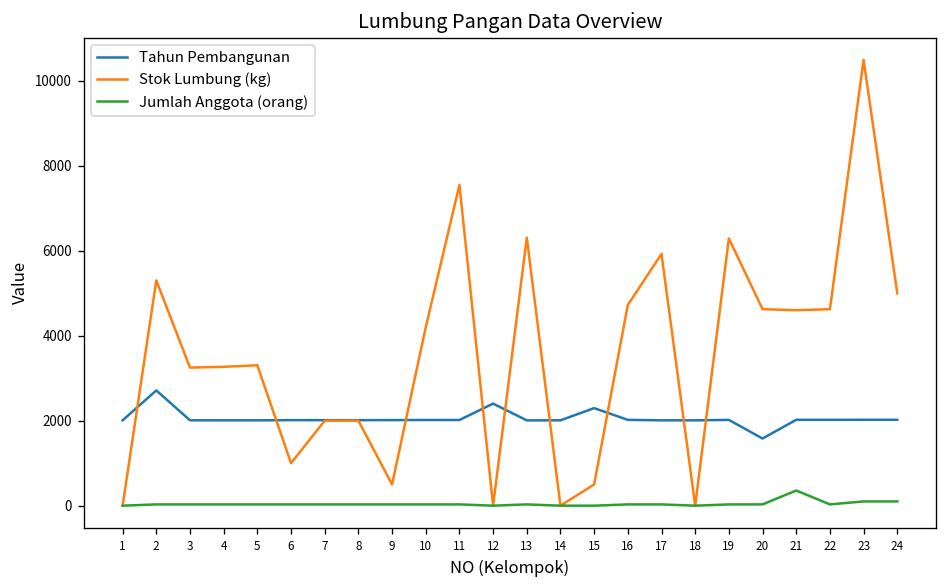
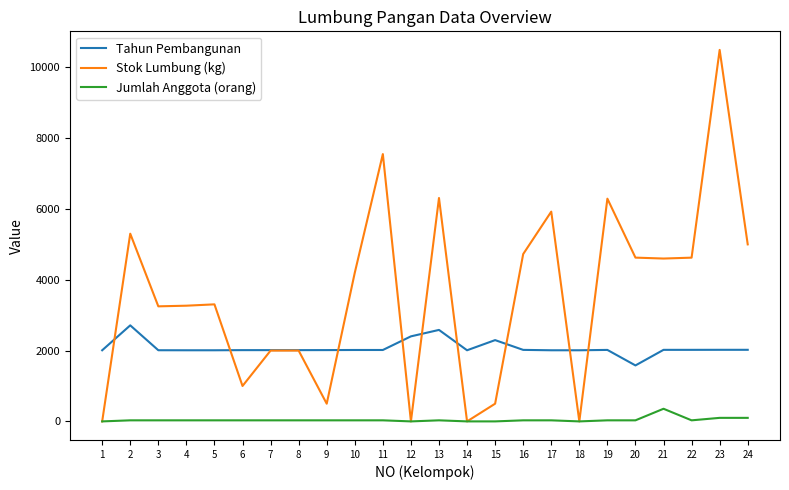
Tahun Pembangunan, 13: 2000 -> 2600
